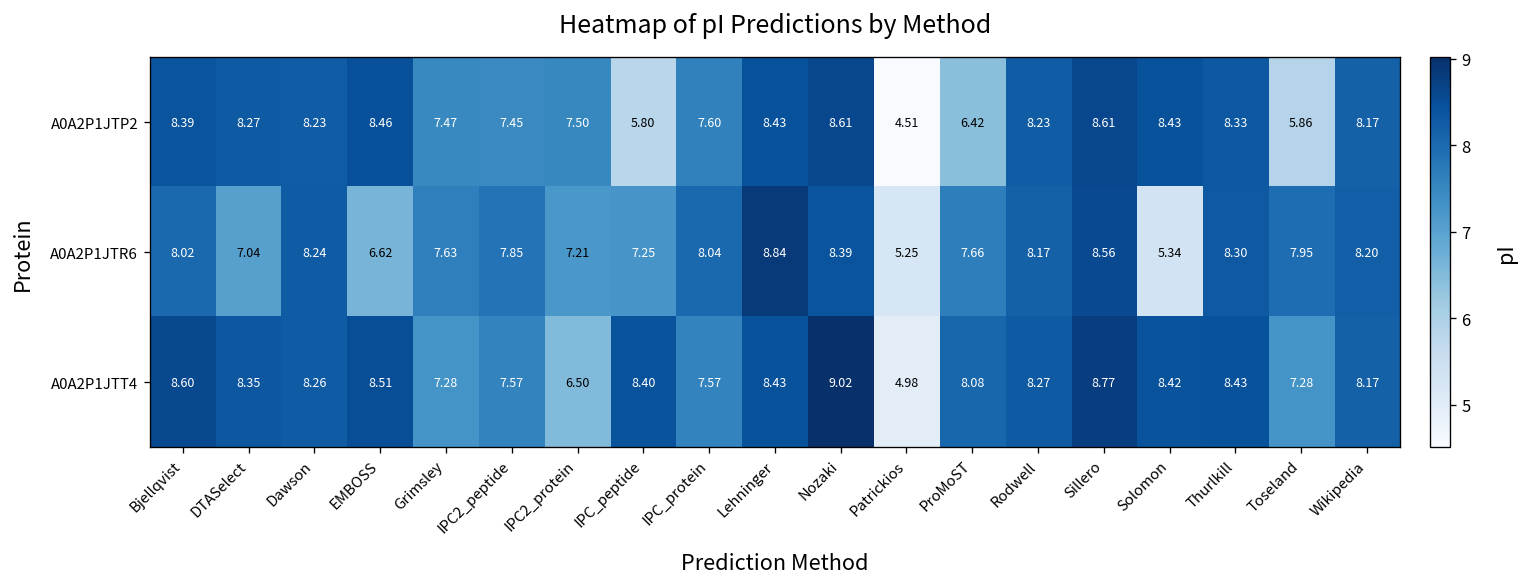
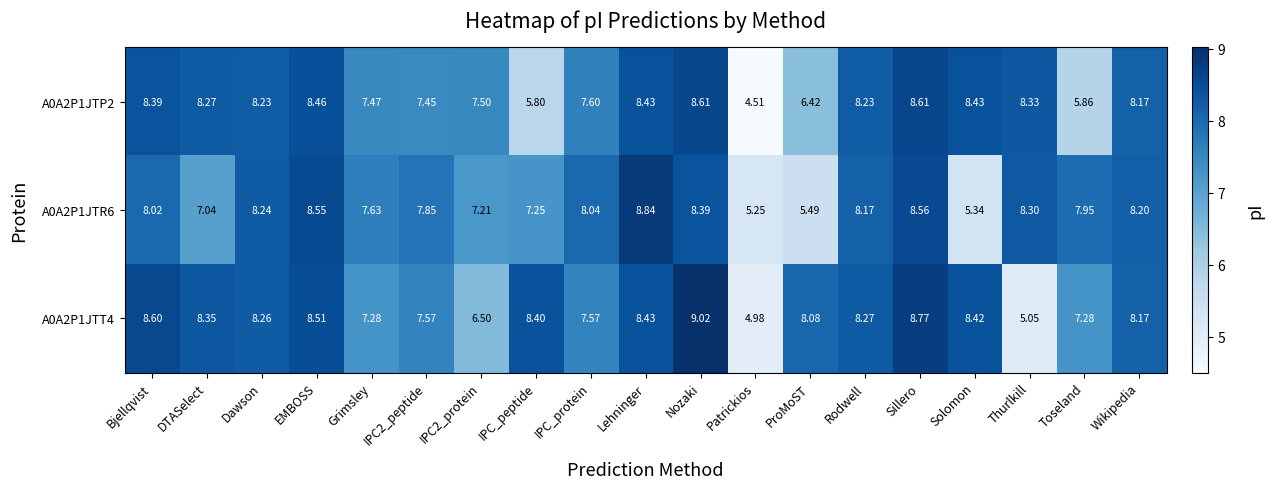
A0A2P1JTR6, EMBOSS: 6.62 -> 8.55
A0A2P1JTR6, ProMoST: 7.66 -> 5.49
A0A2P1JTT4, Thurlkill: 8.43 -> 5.05
